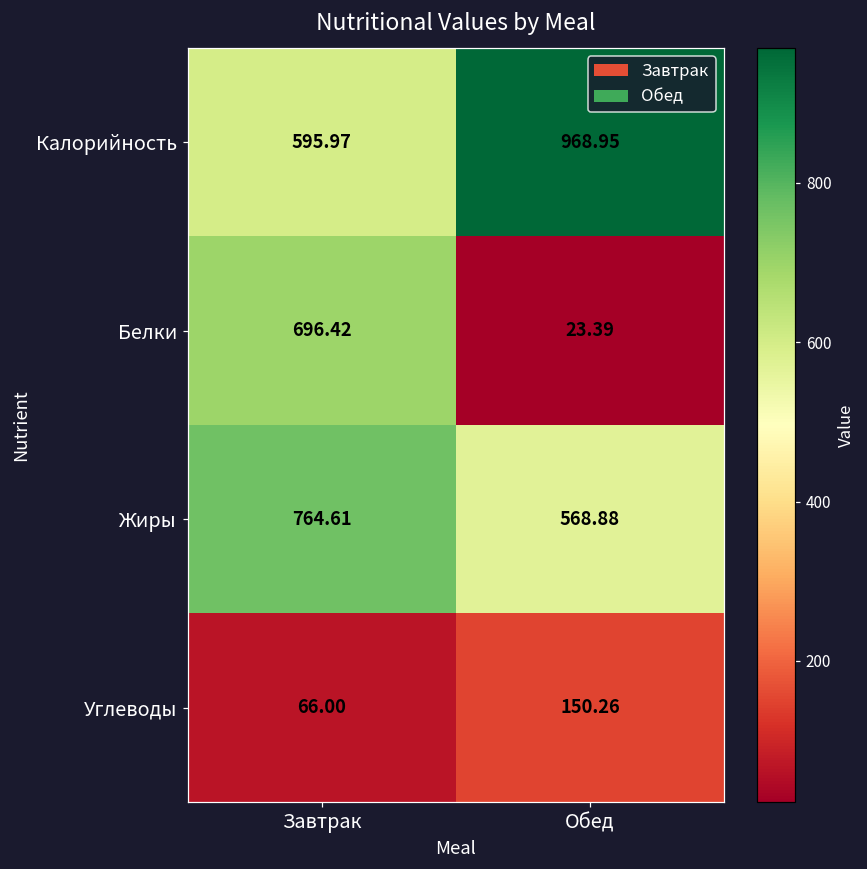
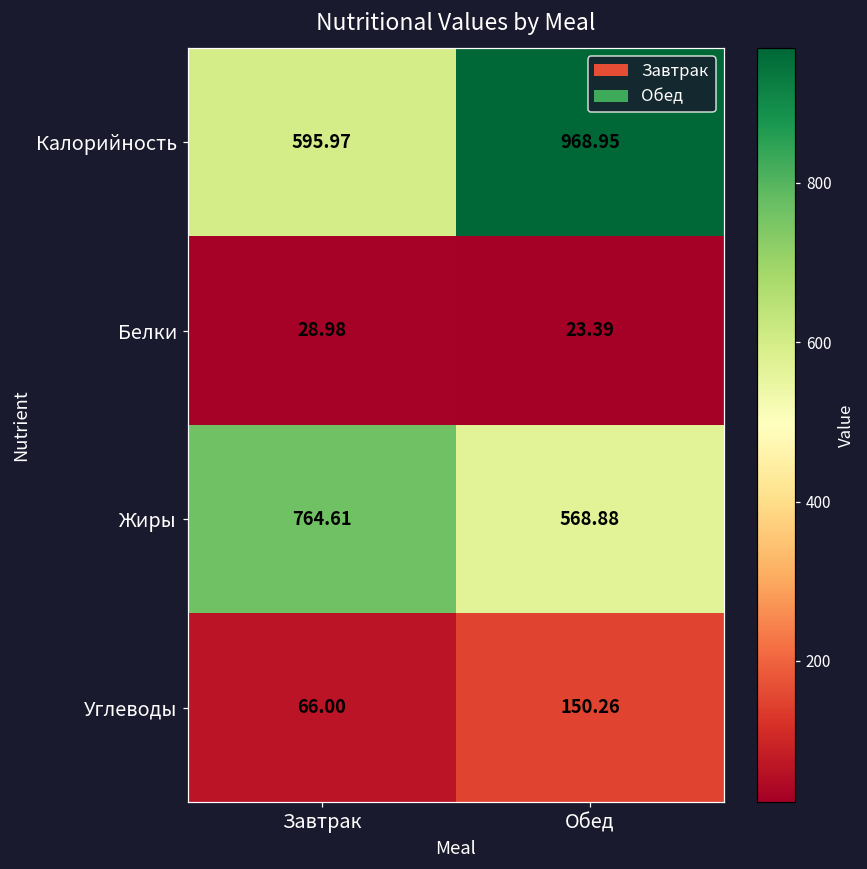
Белки, Завтрак: 696.42 -> 28.98
